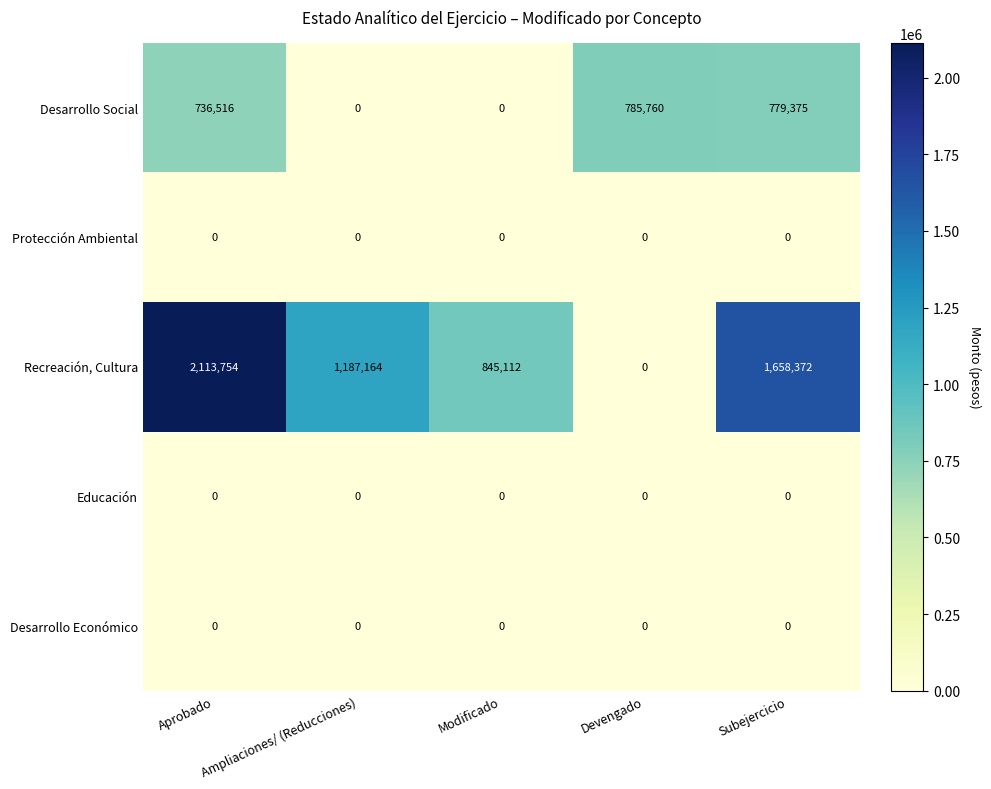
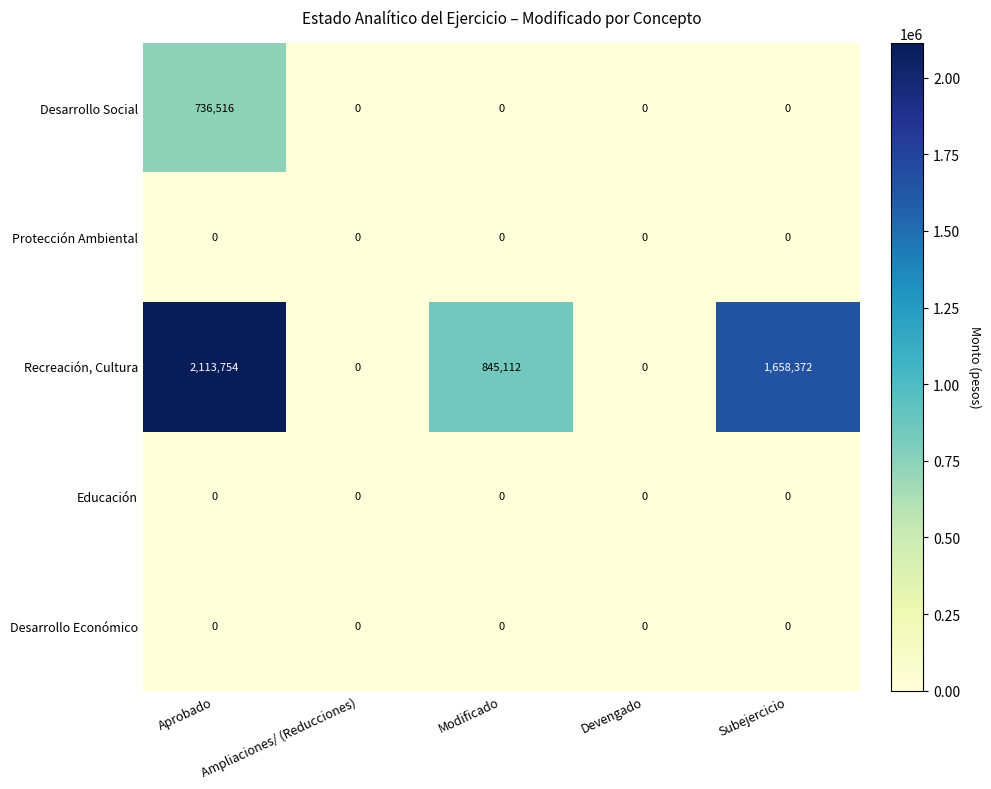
Desarrollo Social, Devengado: 785,760 -> 0
Desarrollo Social, Subejercicio: 779,375 -> 0
Recreación, Cultura, Ampliaciones/ (Reducciones): 1,187,164 -> 0
